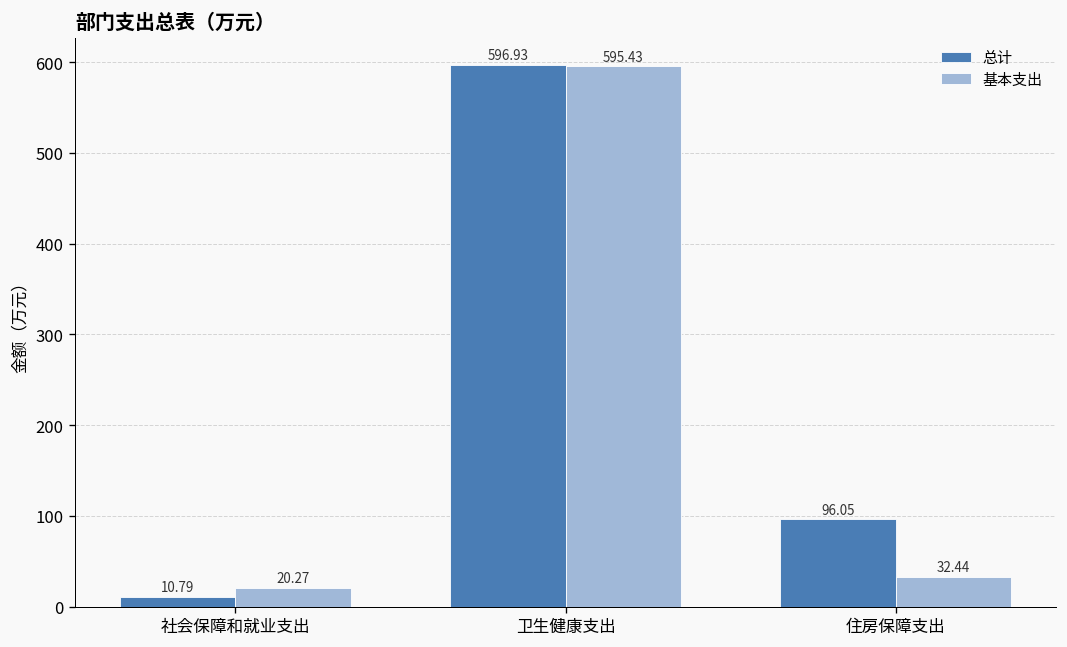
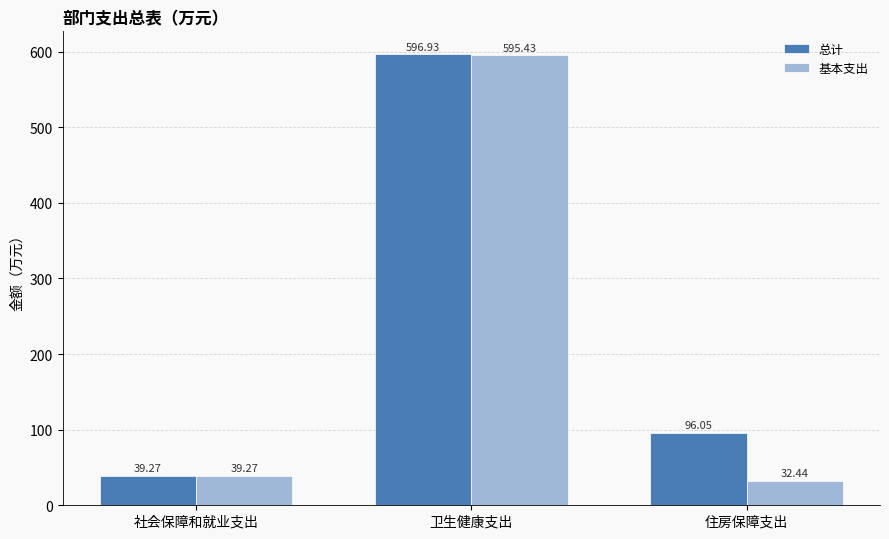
总计, 社会保障和就业支出: 10.79 -> 39.27
基本支出, 社会保障和就业支出: 20.27 -> 39.27
